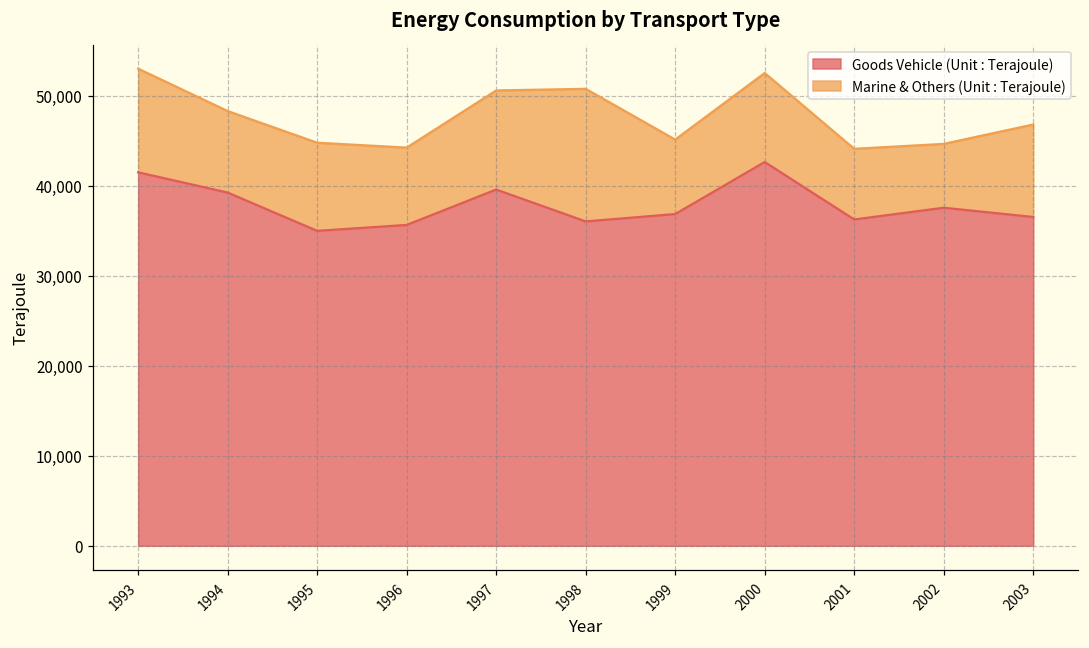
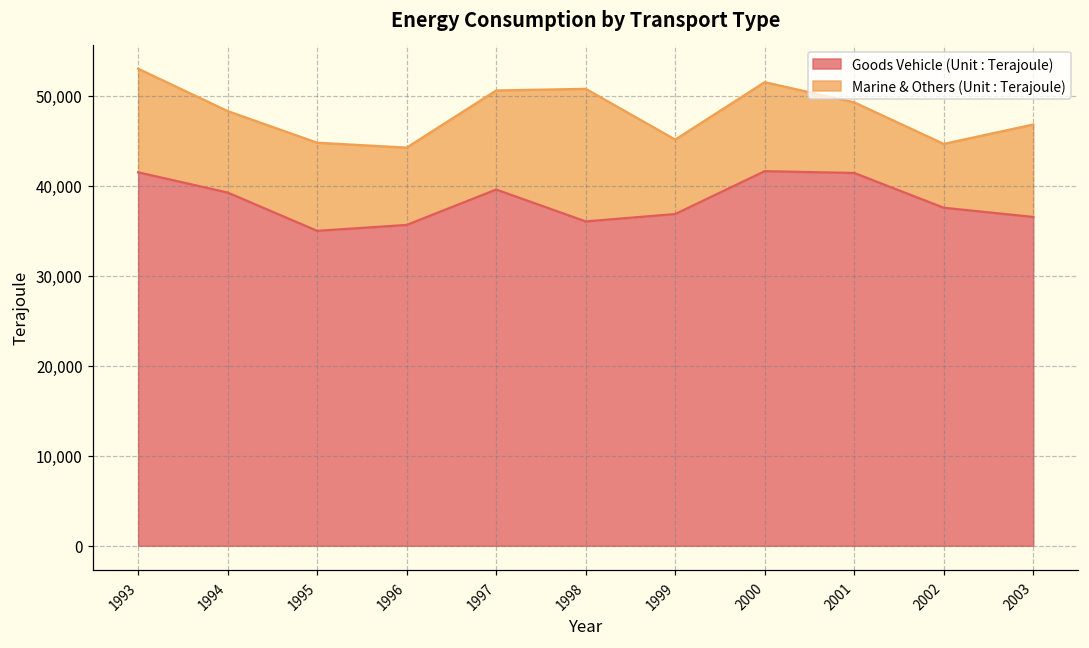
Goods Vehicle (Unit : Terajoule), 2000: 43,000 -> 42,000
Goods Vehicle (Unit : Terajoule), 2001: 36,000 -> 41,000
